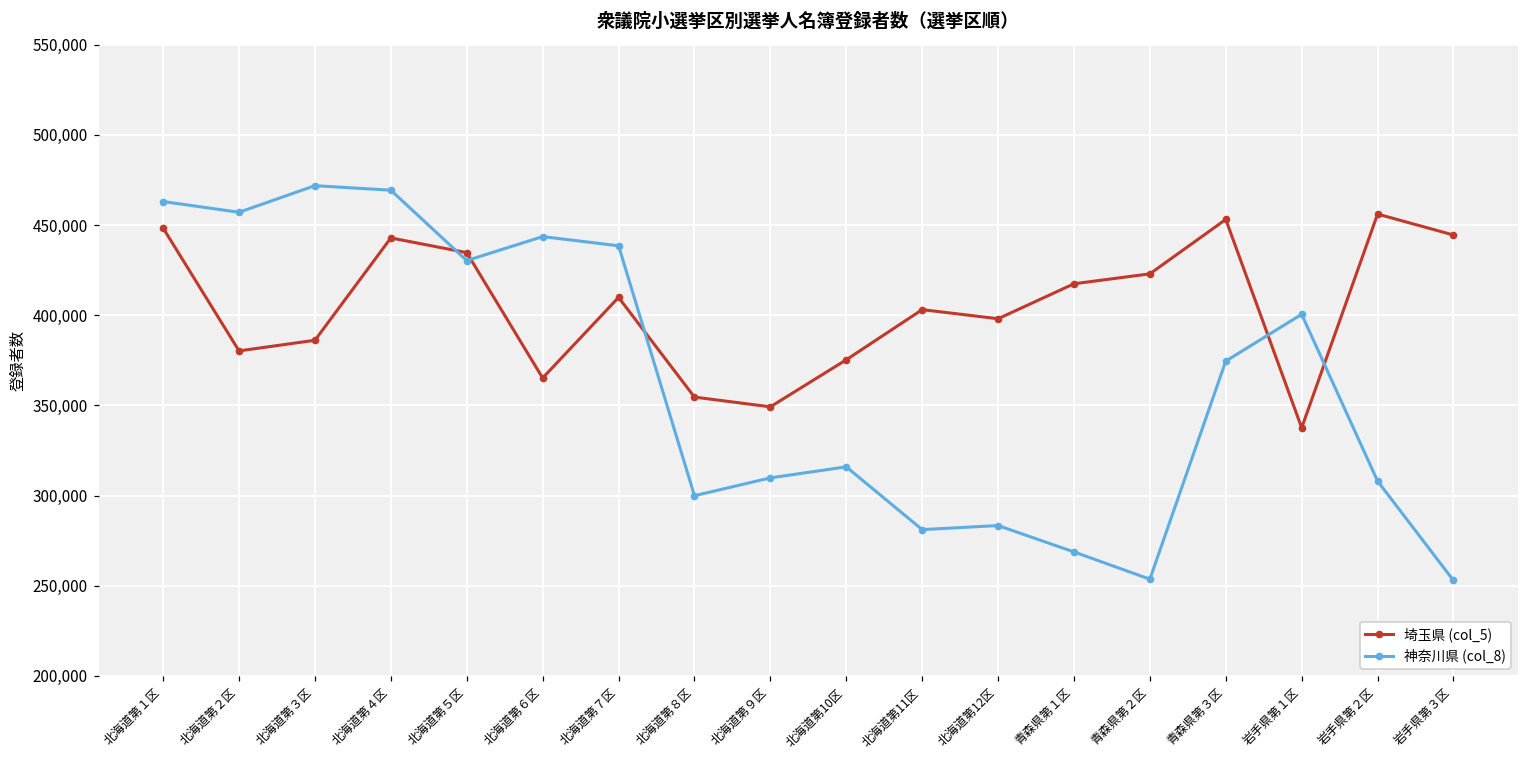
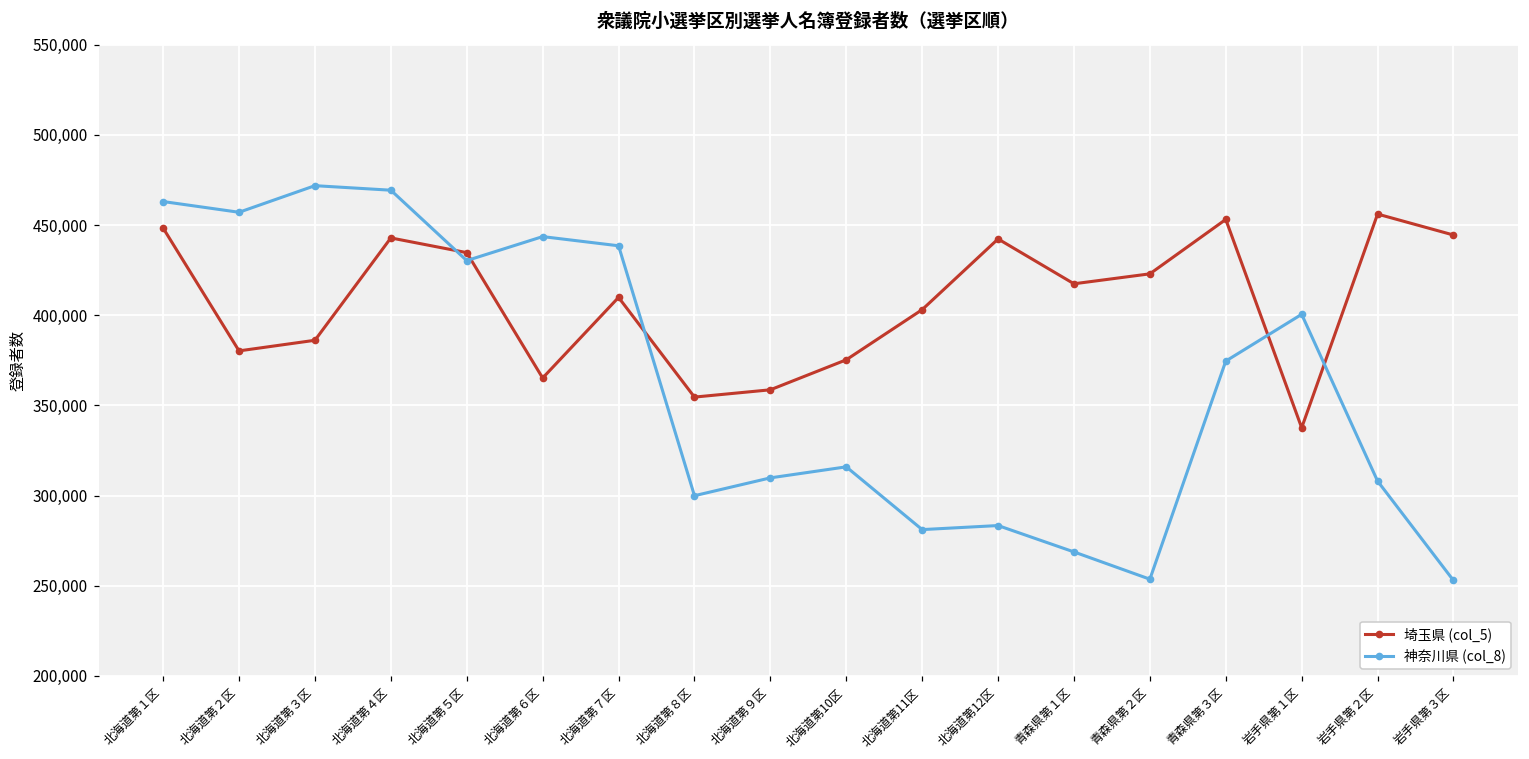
埼玉県 (col_5), 北海道第９区: 349,000 -> 359,000
埼玉県 (col_5), 北海道第12区: 398,000 -> 442,000
